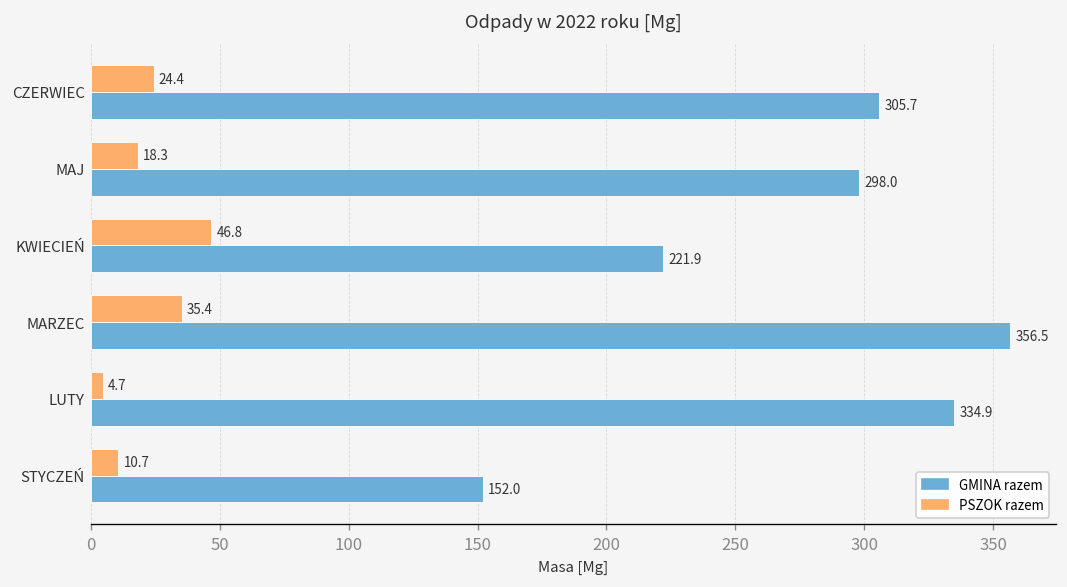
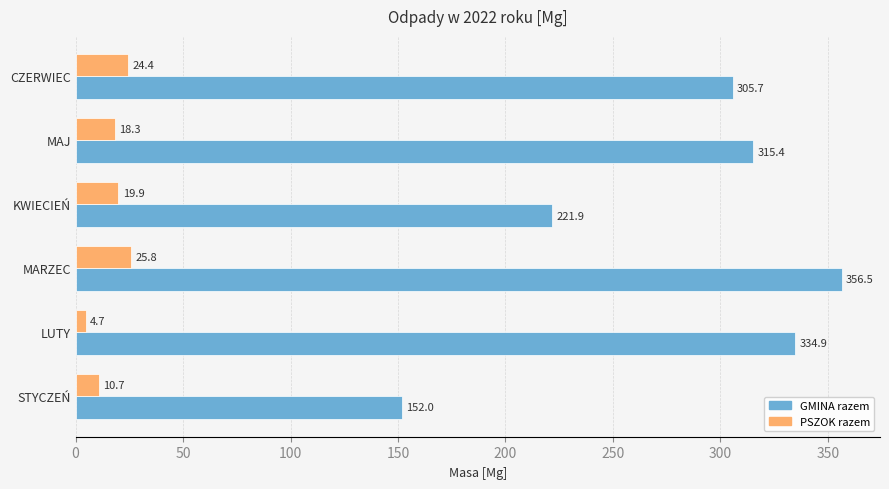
GMINA razem, MAJ: 298.0 -> 315.4
PSZOK razem, KWIECIEŃ: 46.8 -> 19.9
PSZOK razem, MARZEC: 35.4 -> 25.8
